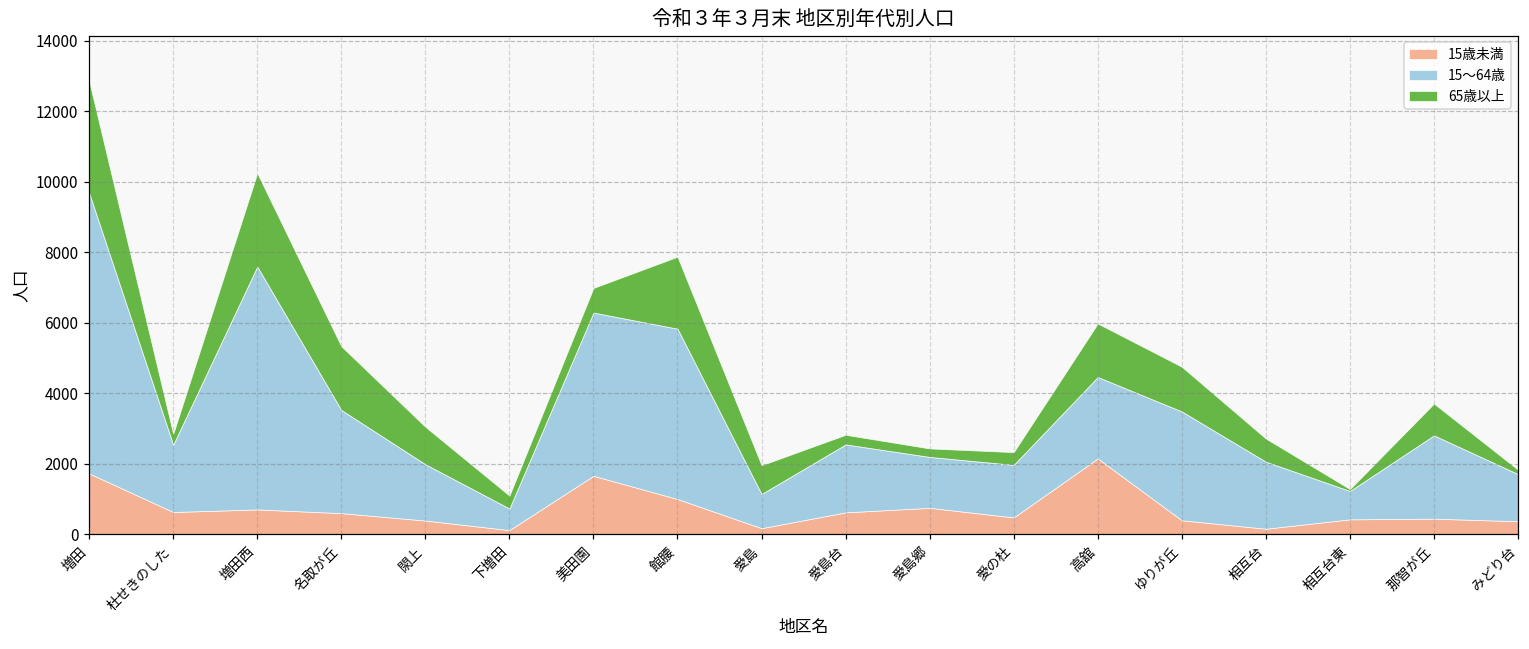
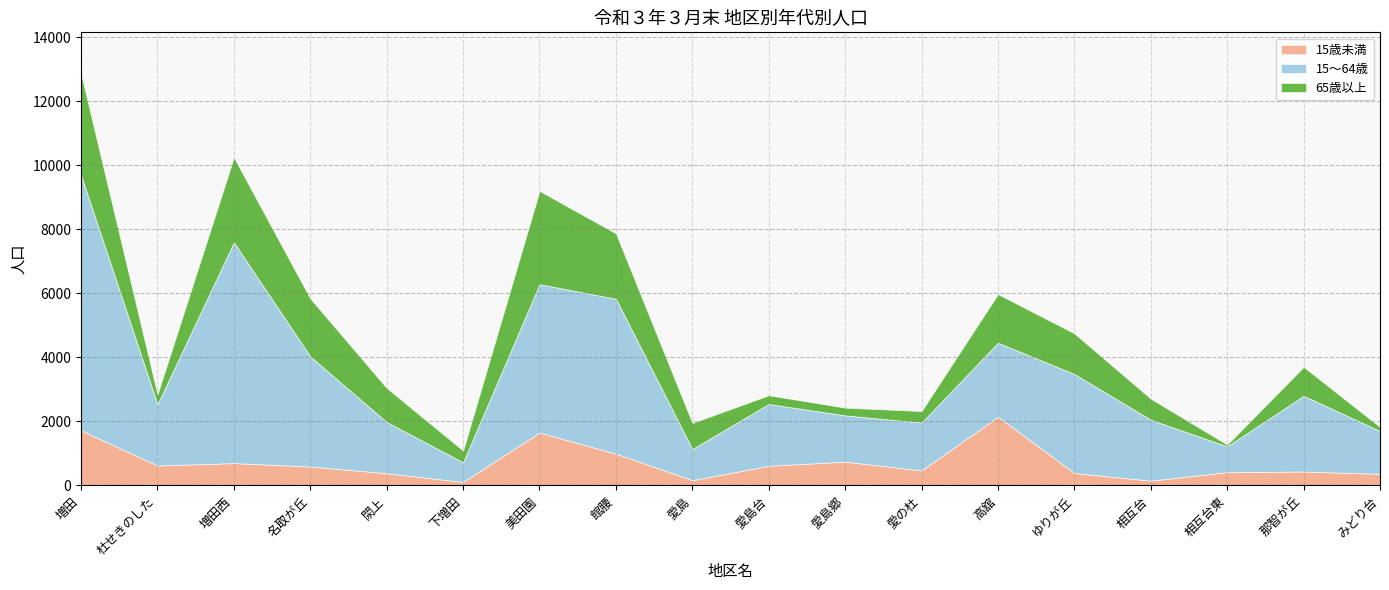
15～64歳, 名取が丘: 2900 -> 3400
65歳以上, 美田園: 700 -> 2900
